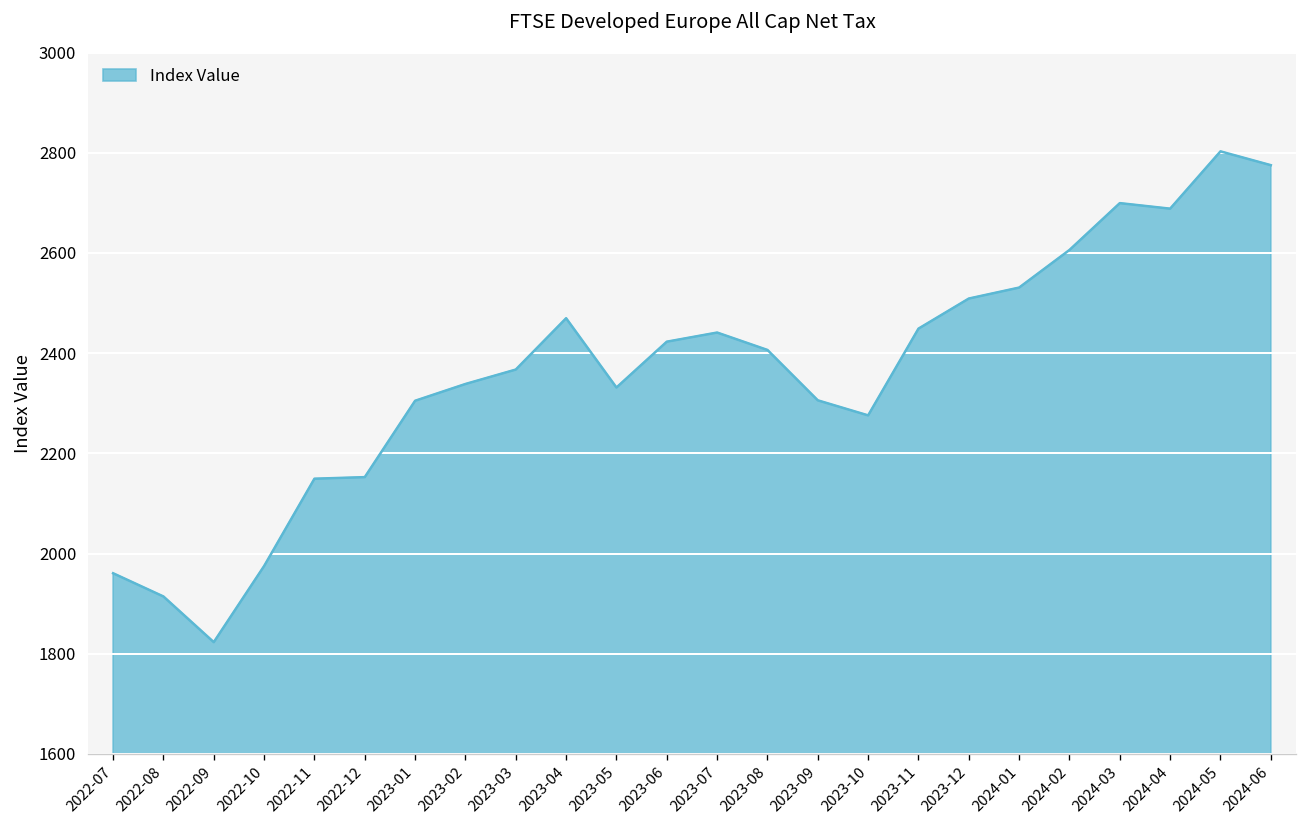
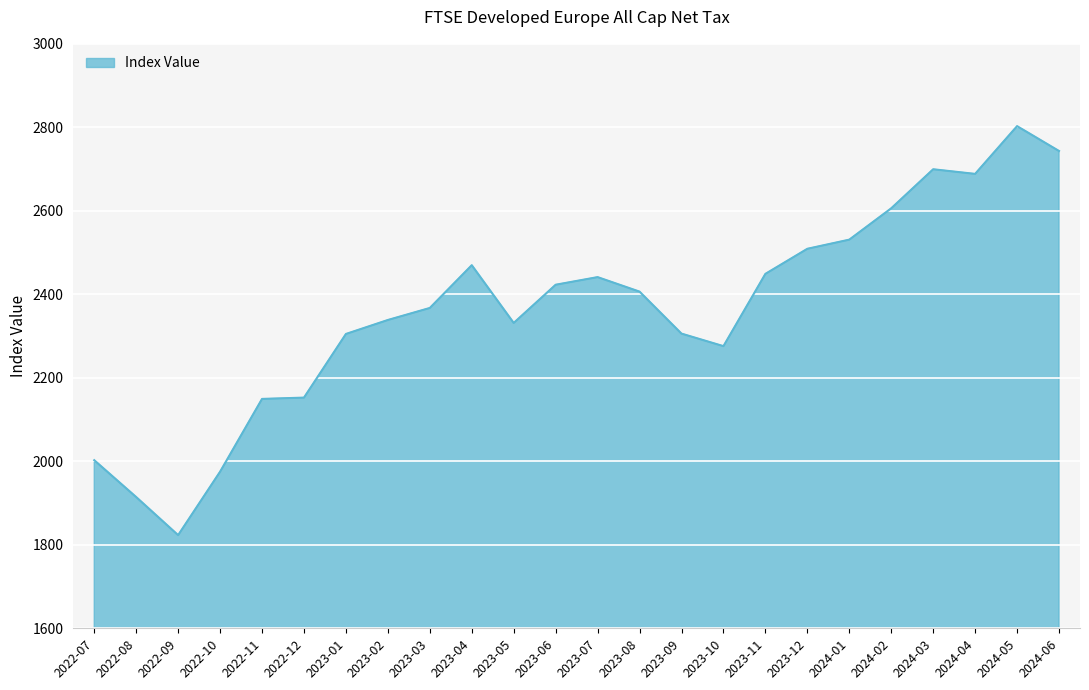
2022-07: 1960 -> 2000
2024-06: 2780 -> 2740
